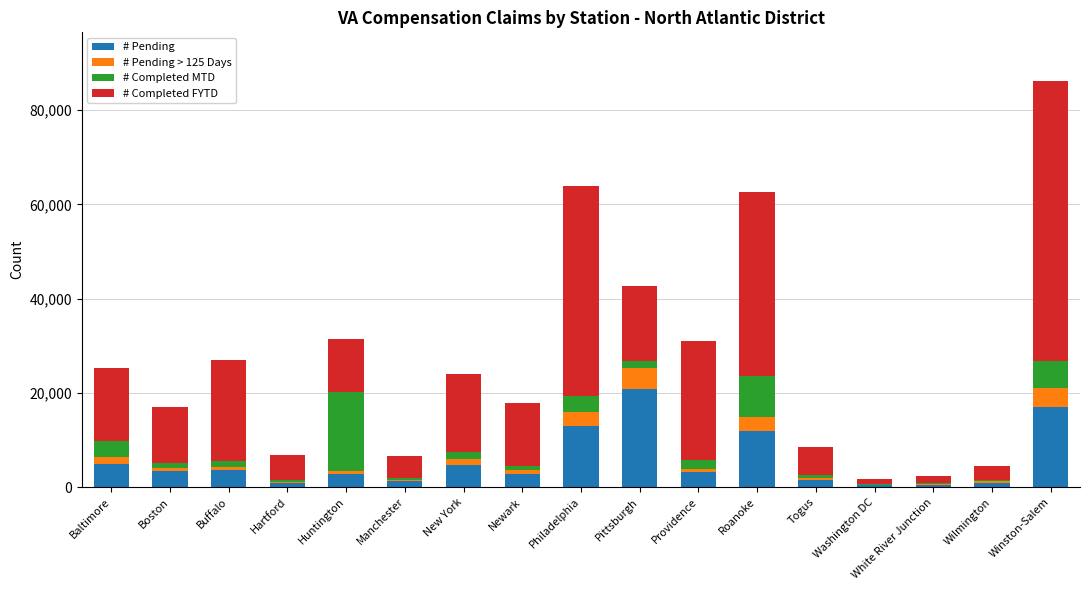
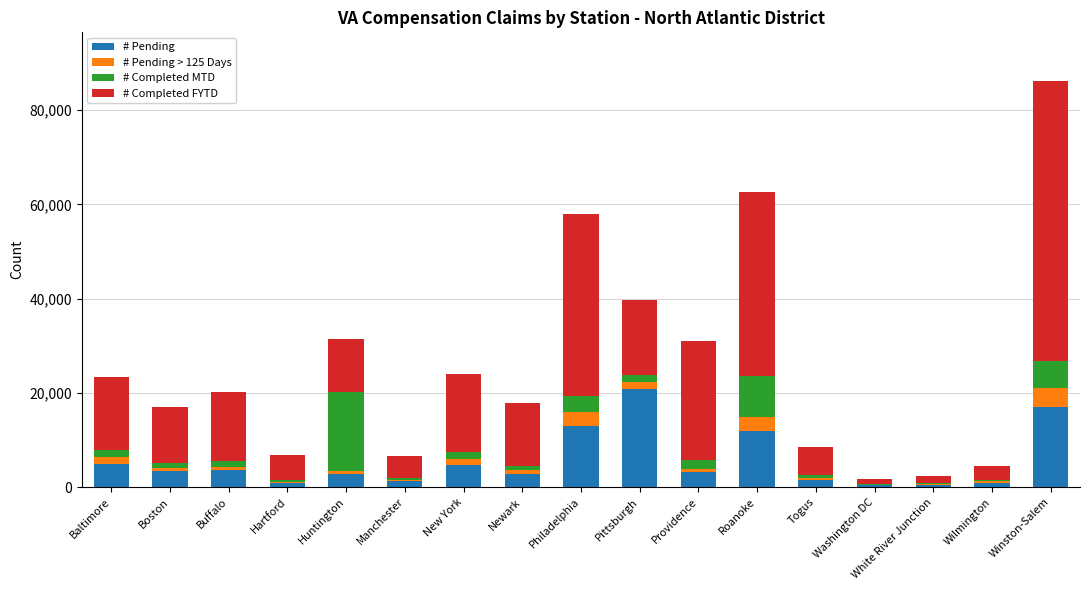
# Completed MTD, Baltimore: 3,000 -> 2,000
# Completed FYTD, Buffalo: 21,000 -> 15,000
# Completed FYTD, Philadelphia: 44,000 -> 38,000
# Pending > 125 Days, Pittsburgh: 4,000 -> 1,000
